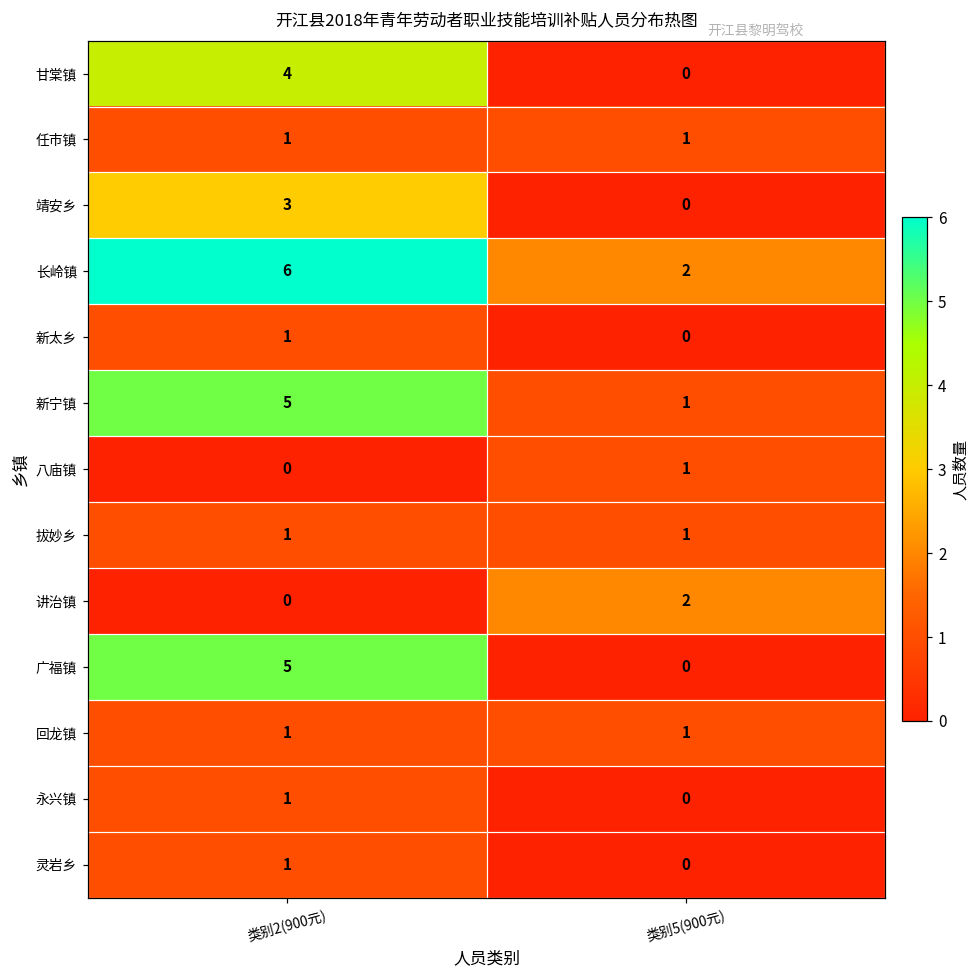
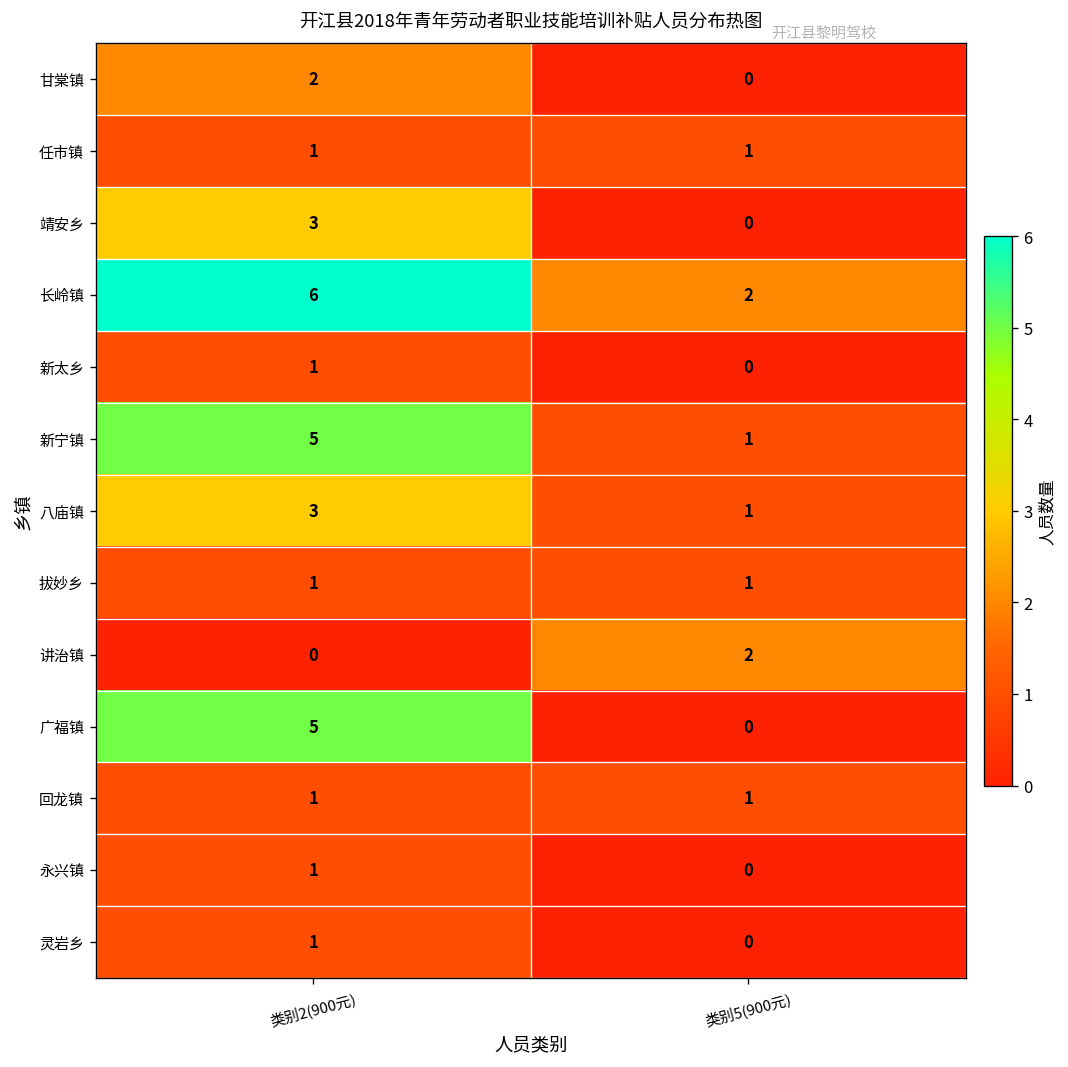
甘棠镇, 类别2(900元): 4 -> 2
八庙镇, 类别2(900元): 0 -> 3
